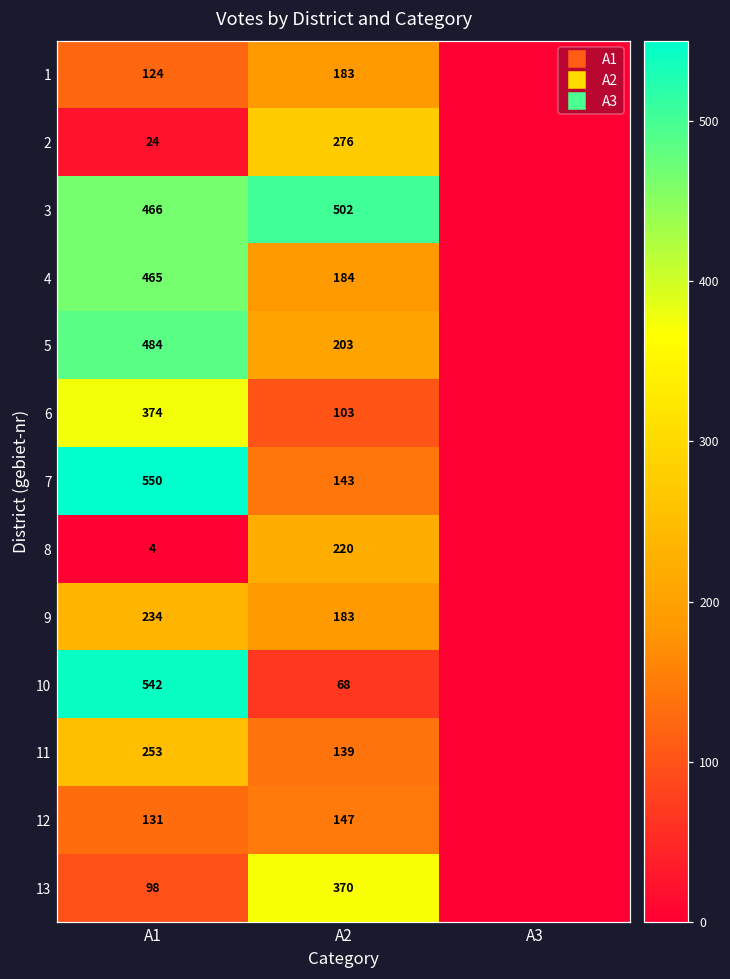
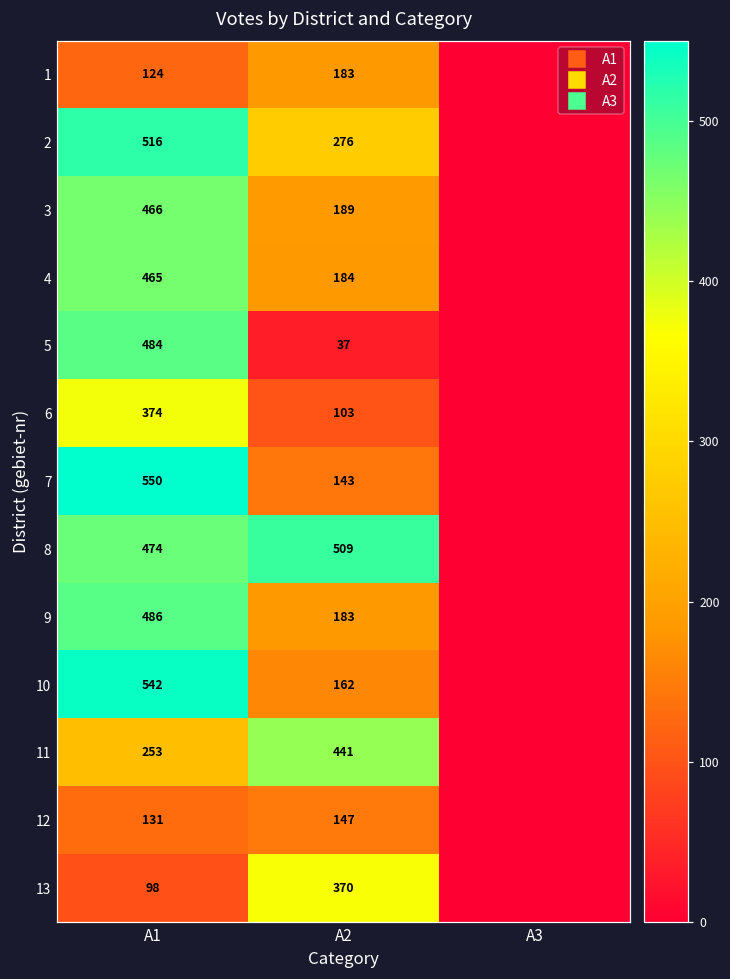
2, A1: 24 -> 516
3, A2: 502 -> 189
5, A2: 203 -> 37
8, A1: 4 -> 474
8, A2: 220 -> 509
9, A1: 234 -> 486
10, A2: 68 -> 162
11, A2: 139 -> 441
